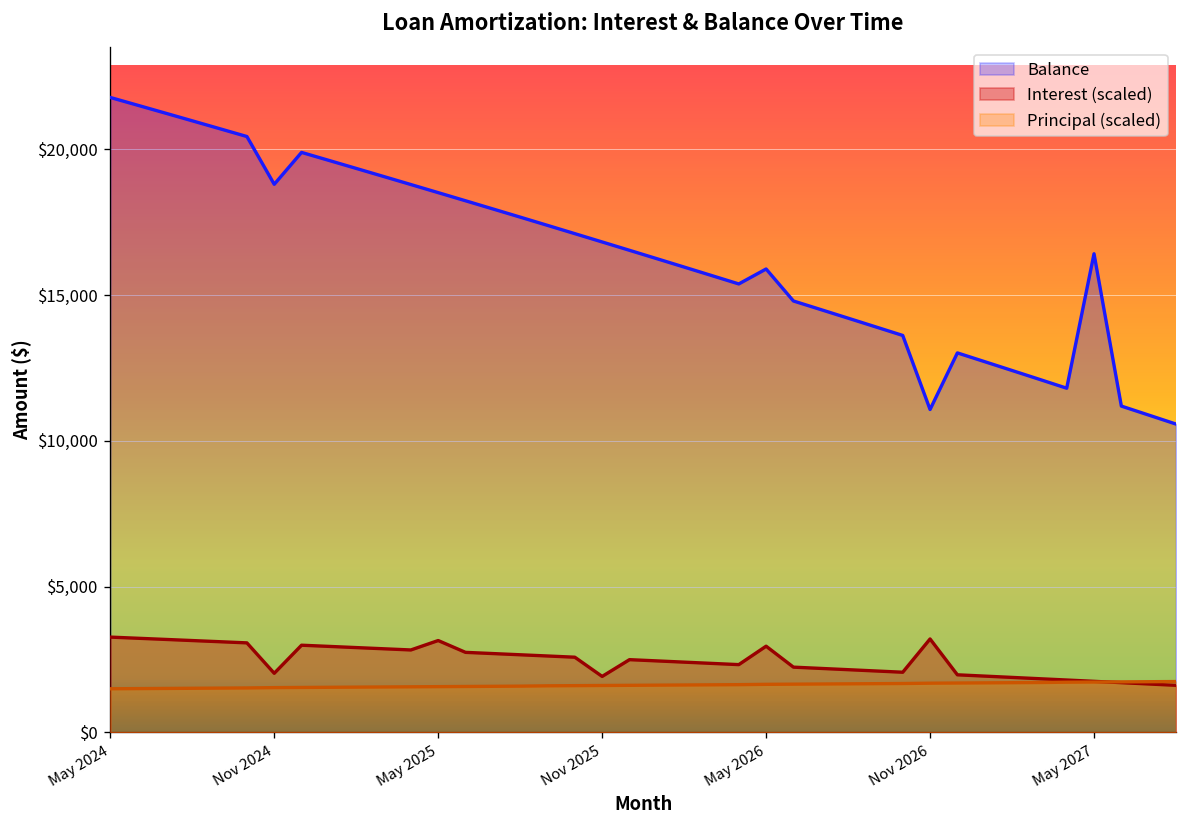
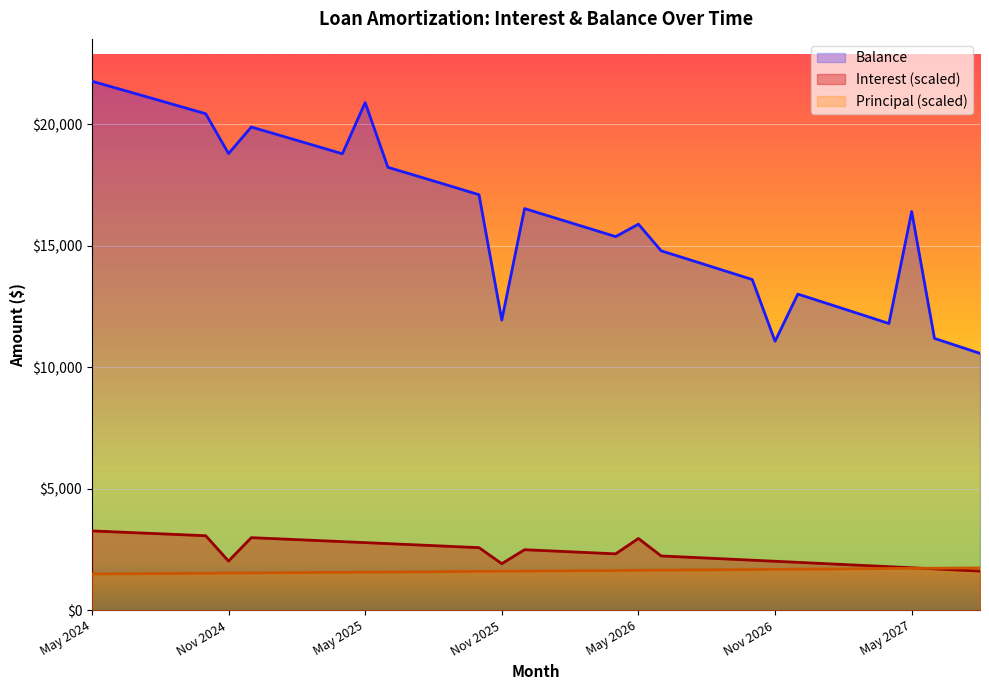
Balance, May 2025: $18,500 -> $20,900
Interest (scaled), May 2025: $3,100 -> $2,800
Balance, Nov 2025: $16,800 -> $11,900
Interest (scaled), Nov 2026: $3,200 -> $2,000
